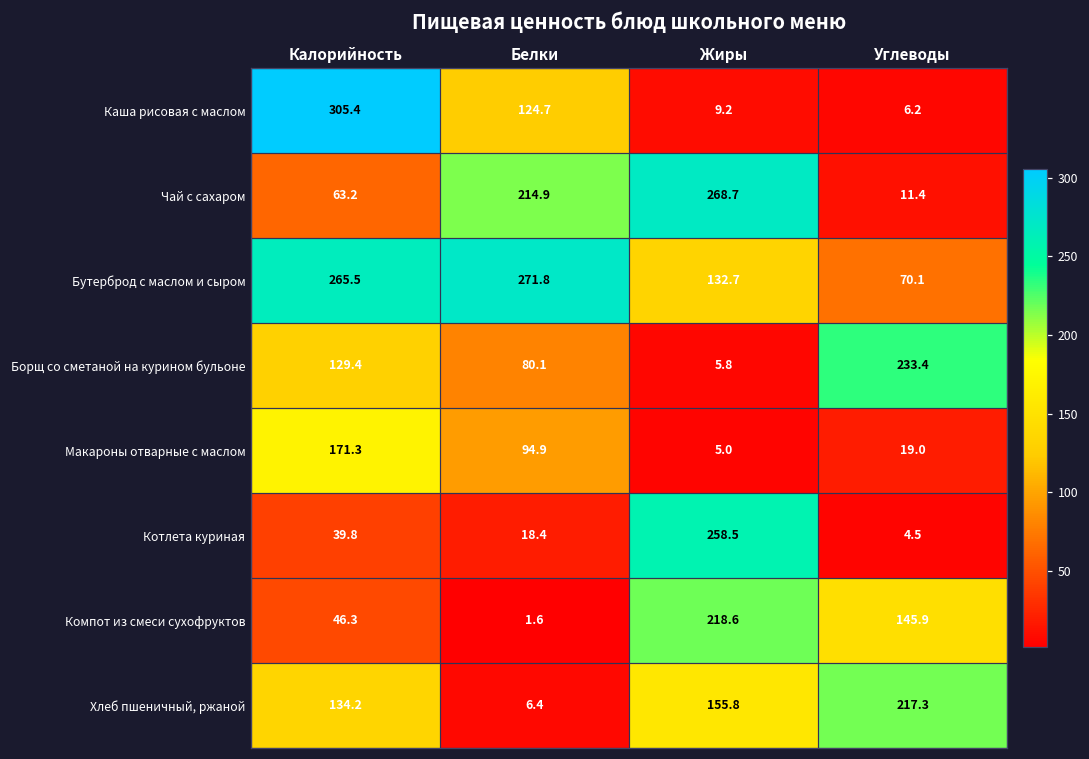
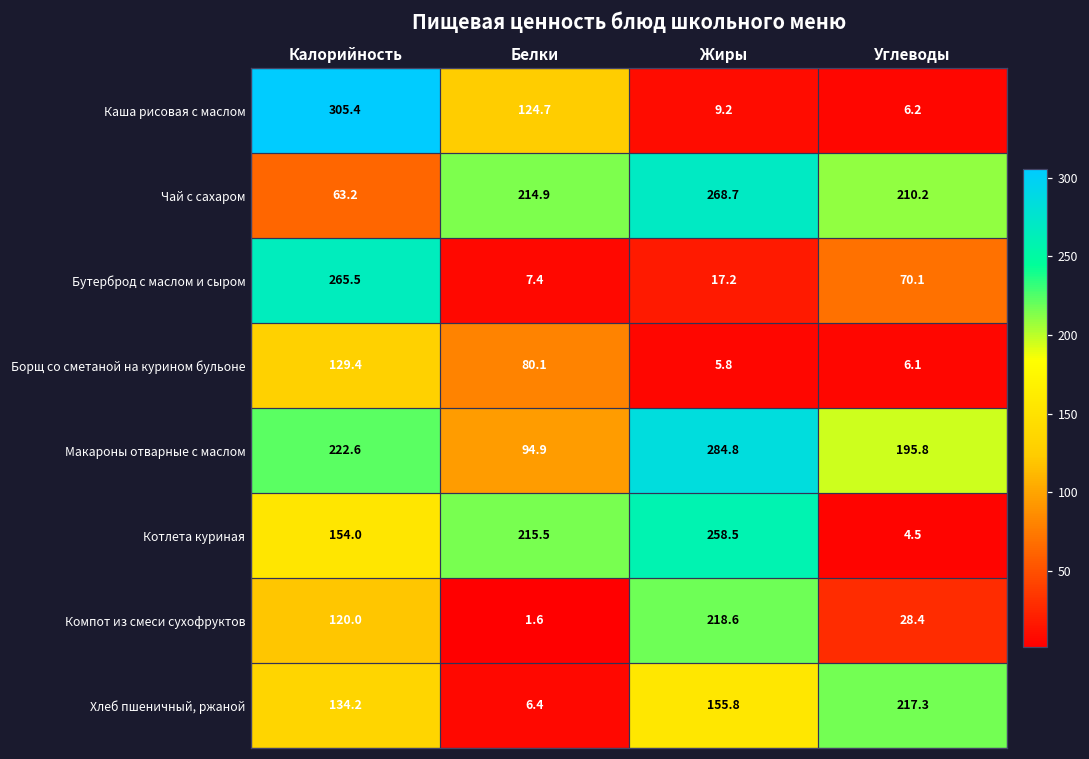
Чай с сахаром, Углеводы: 11.4 -> 210.2
Бутерброд с маслом и сыром, Белки: 271.8 -> 7.4
Бутерброд с маслом и сыром, Жиры: 132.7 -> 17.2
Борщ со сметаной на курином бульоне, Углеводы: 233.4 -> 6.1
Макароны отварные с маслом, Калорийность: 171.3 -> 222.6
Макароны отварные с маслом, Жиры: 5.0 -> 284.8
Макароны отварные с маслом, Углеводы: 19.0 -> 195.8
Котлета куриная, Калорийность: 39.8 -> 154.0
Котлета куриная, Белки: 18.4 -> 215.5
Компот из смеси сухофруктов, Калорийность: 46.3 -> 120.0
Компот из смеси сухофруктов, Углеводы: 145.9 -> 28.4
